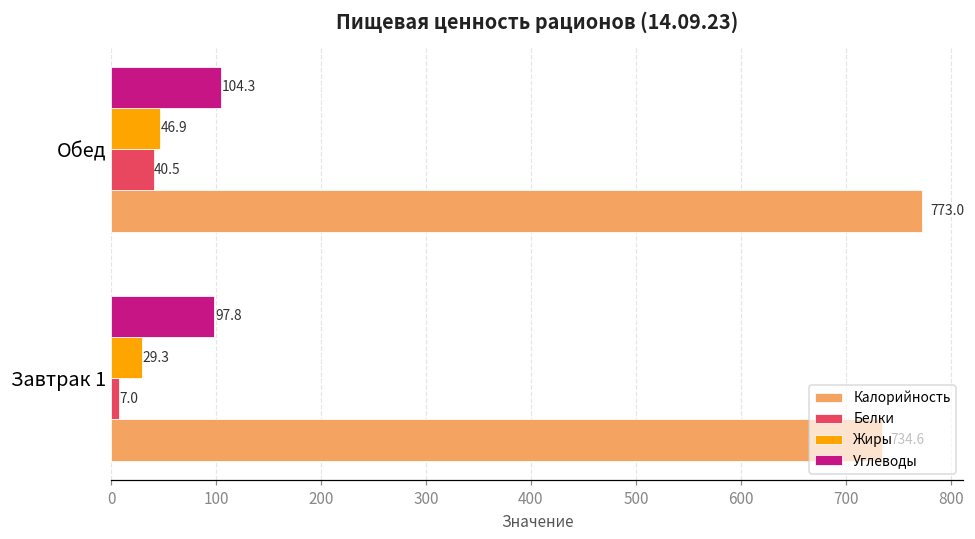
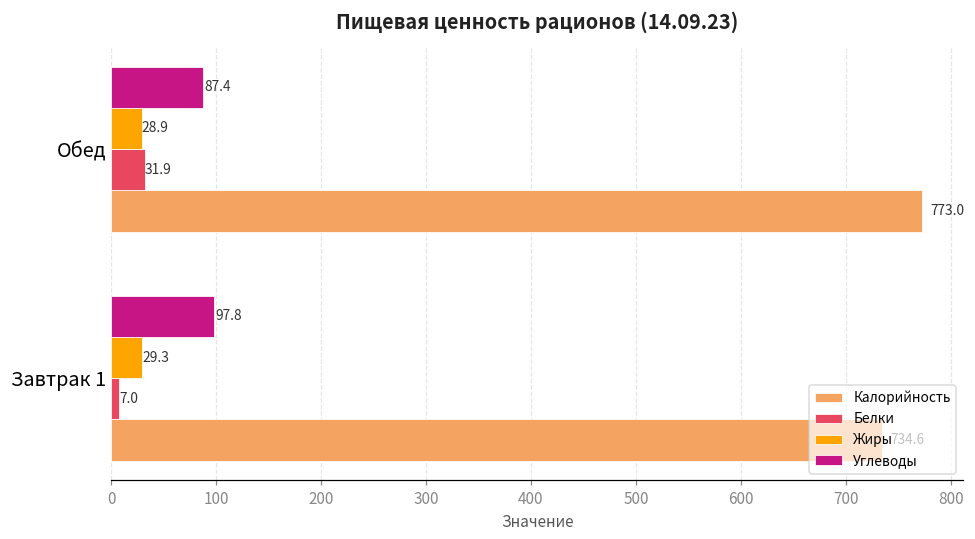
Углеводы, Обед: 104.3 -> 87.4
Жиры, Обед: 46.9 -> 28.9
Белки, Обед: 40.5 -> 31.9
